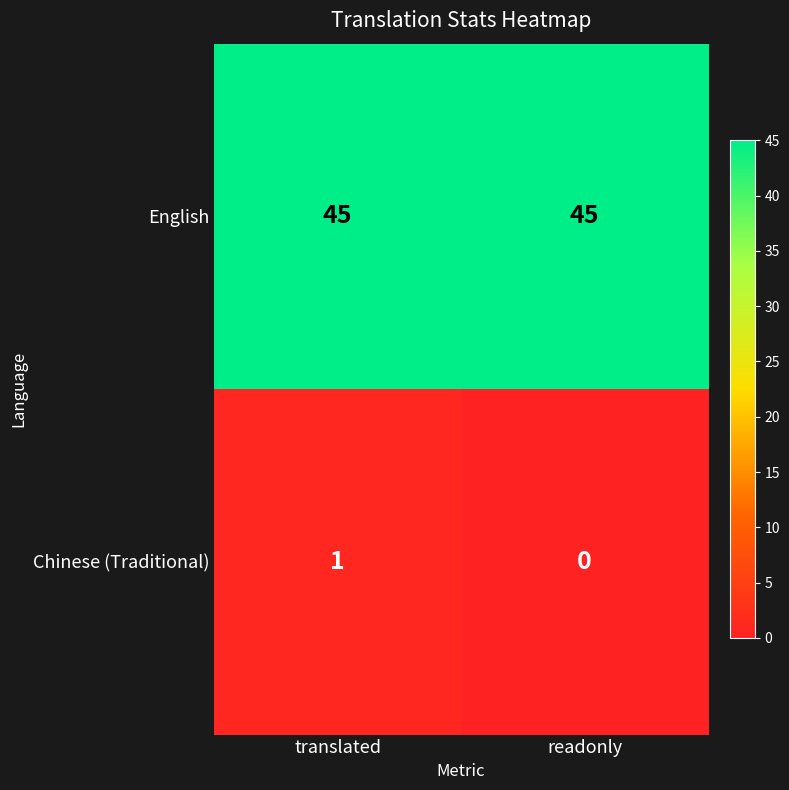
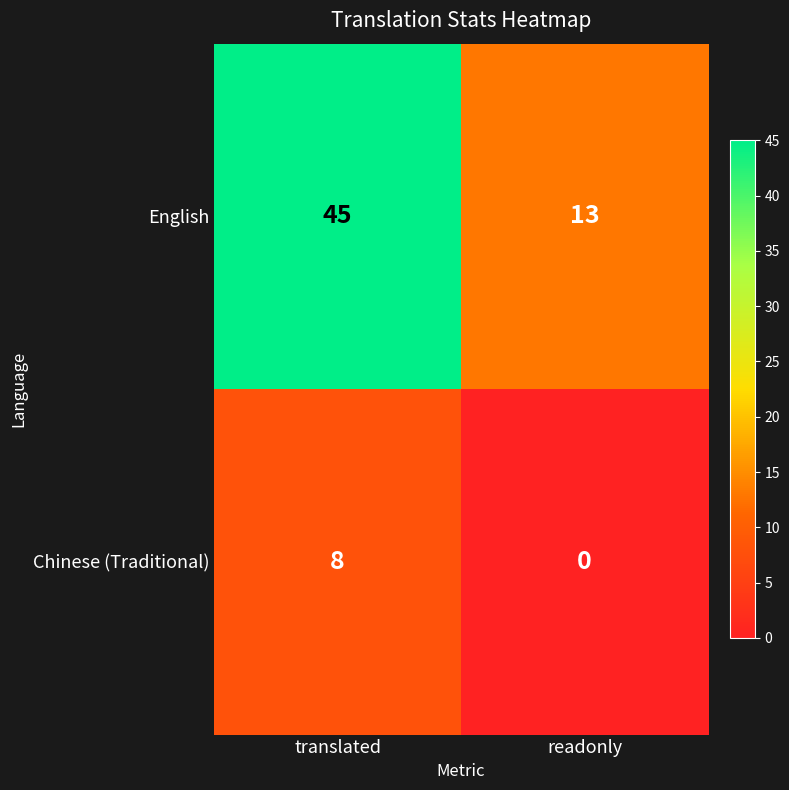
English, readonly: 45 -> 13
Chinese (Traditional), translated: 1 -> 8
